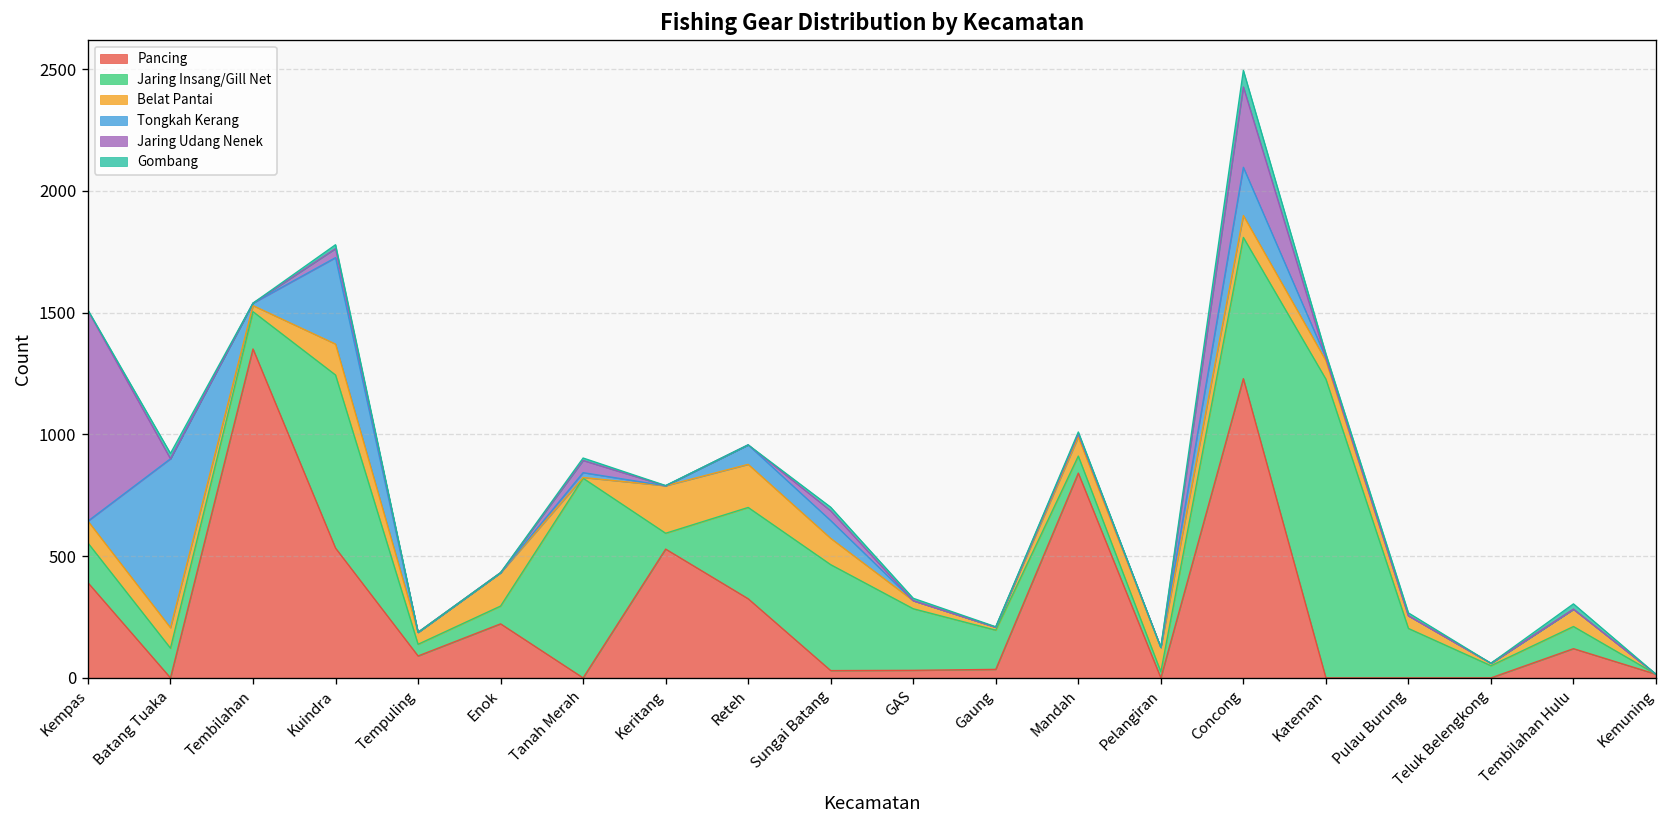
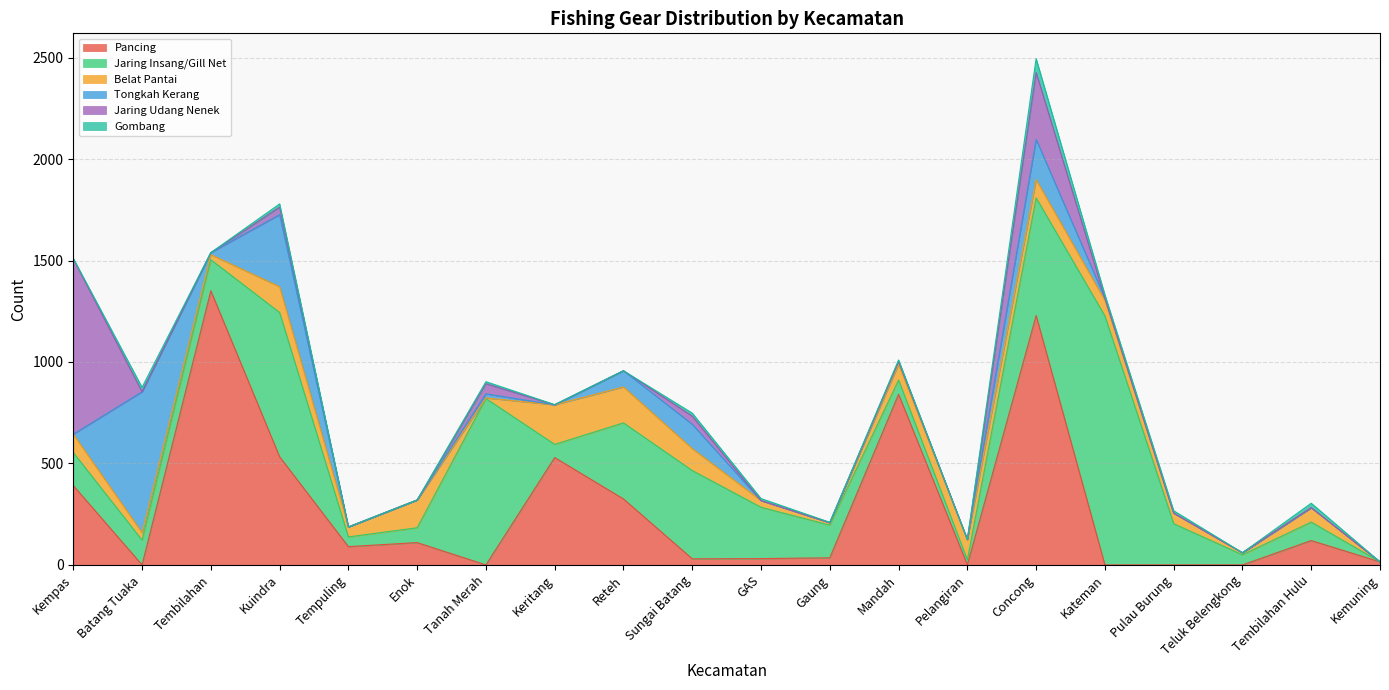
Belat Pantai, Batang Tuaka: 80 -> 40
Pancing, Enok: 220 -> 110
Tongkah Kerang, Sungai Batang: 70 -> 120
